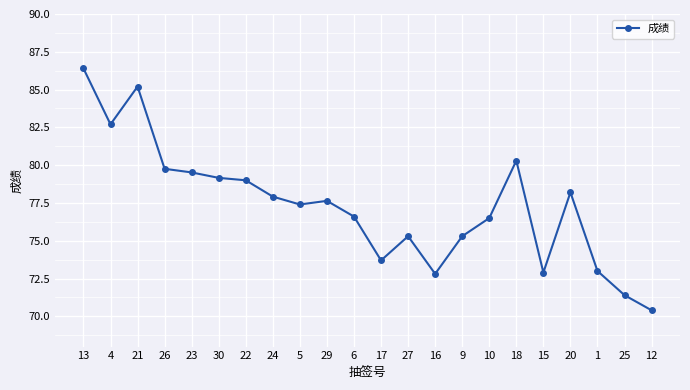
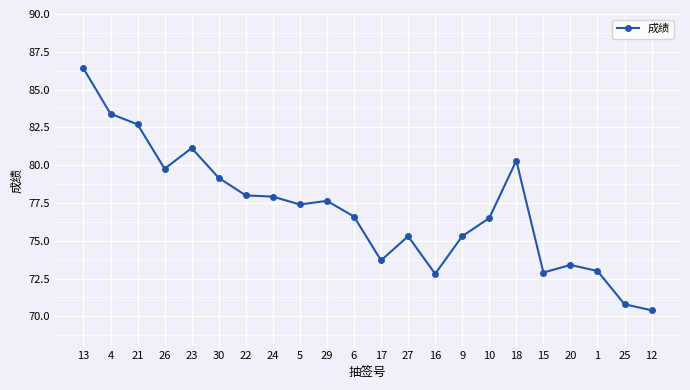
4: 82.7 -> 83.4
21: 85.2 -> 82.7
23: 79.5 -> 81.1
22: 79 -> 78
20: 78.2 -> 73.4
25: 71.4 -> 70.8
